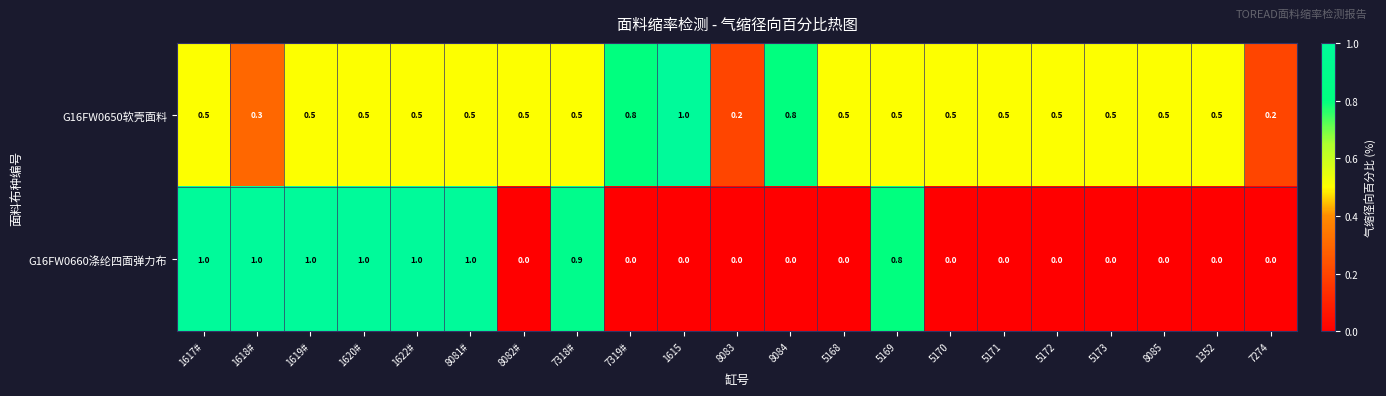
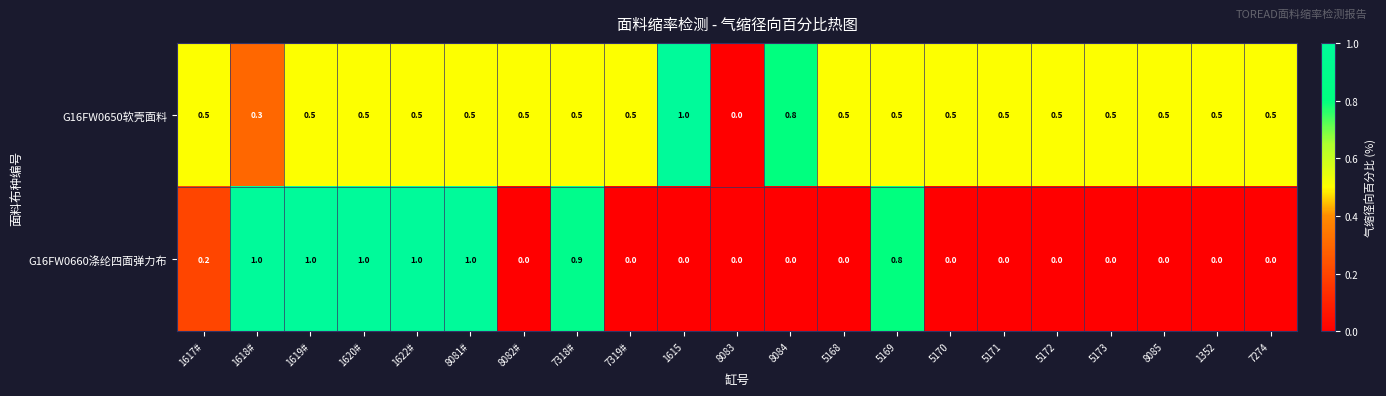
G16FW0650软壳面料, 7319#: 0.8 -> 0.5
G16FW0650软壳面料, 8083: 0.2 -> 0.0
G16FW0650软壳面料, 7274: 0.2 -> 0.5
G16FW0660涤纶四面弹力布, 1617#: 1.0 -> 0.2
